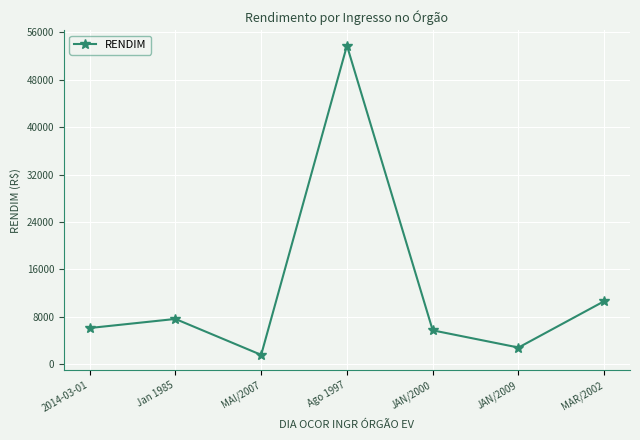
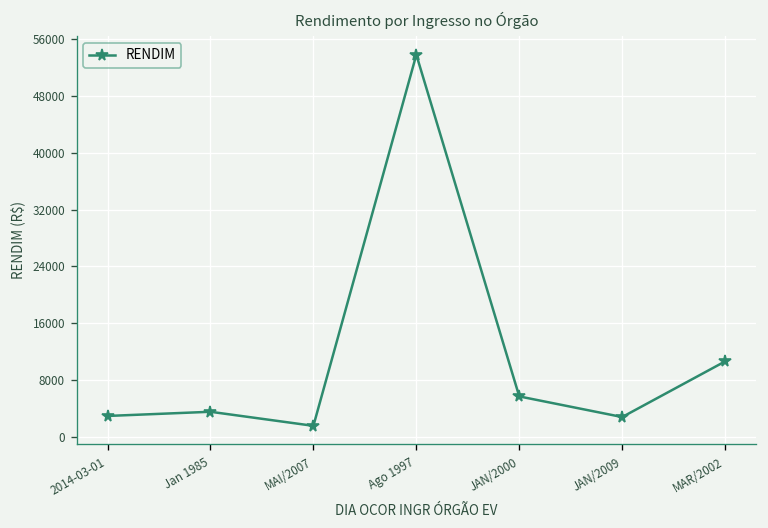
2014-03-01: 6000 -> 3000
Jan 1985: 8000 -> 4000
